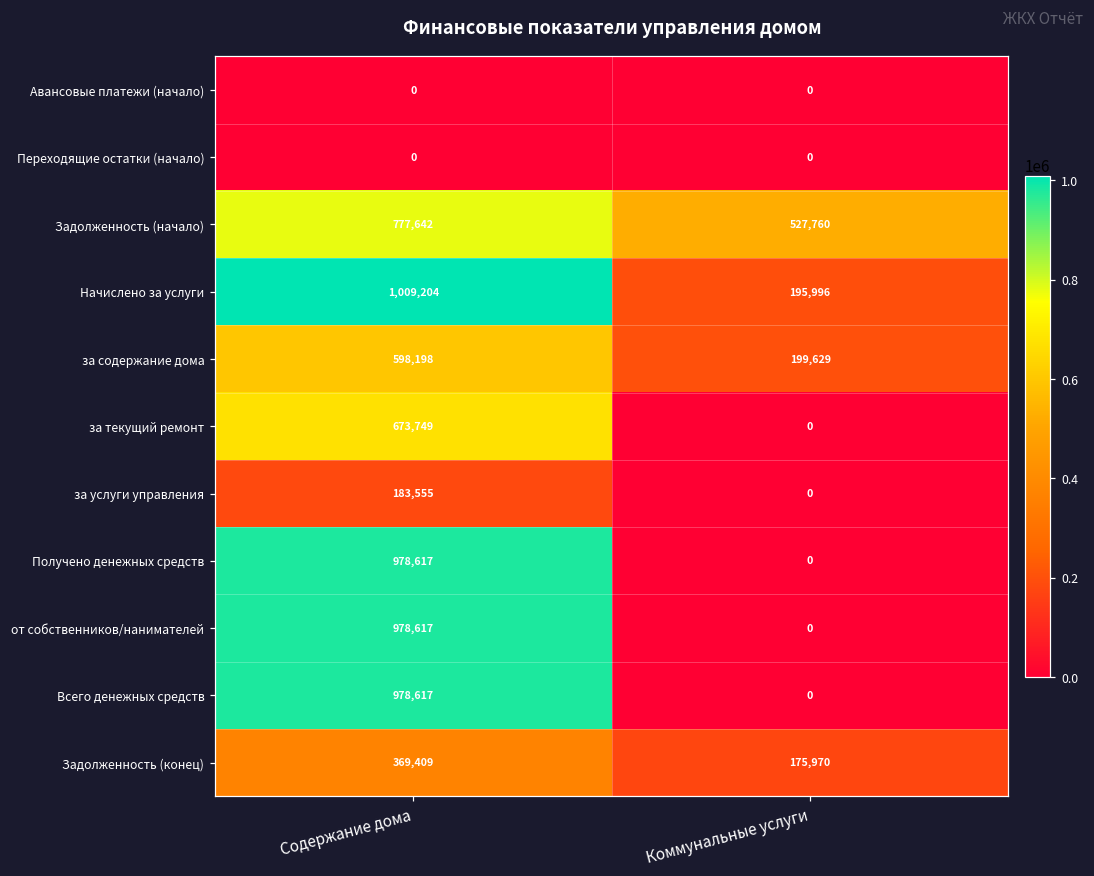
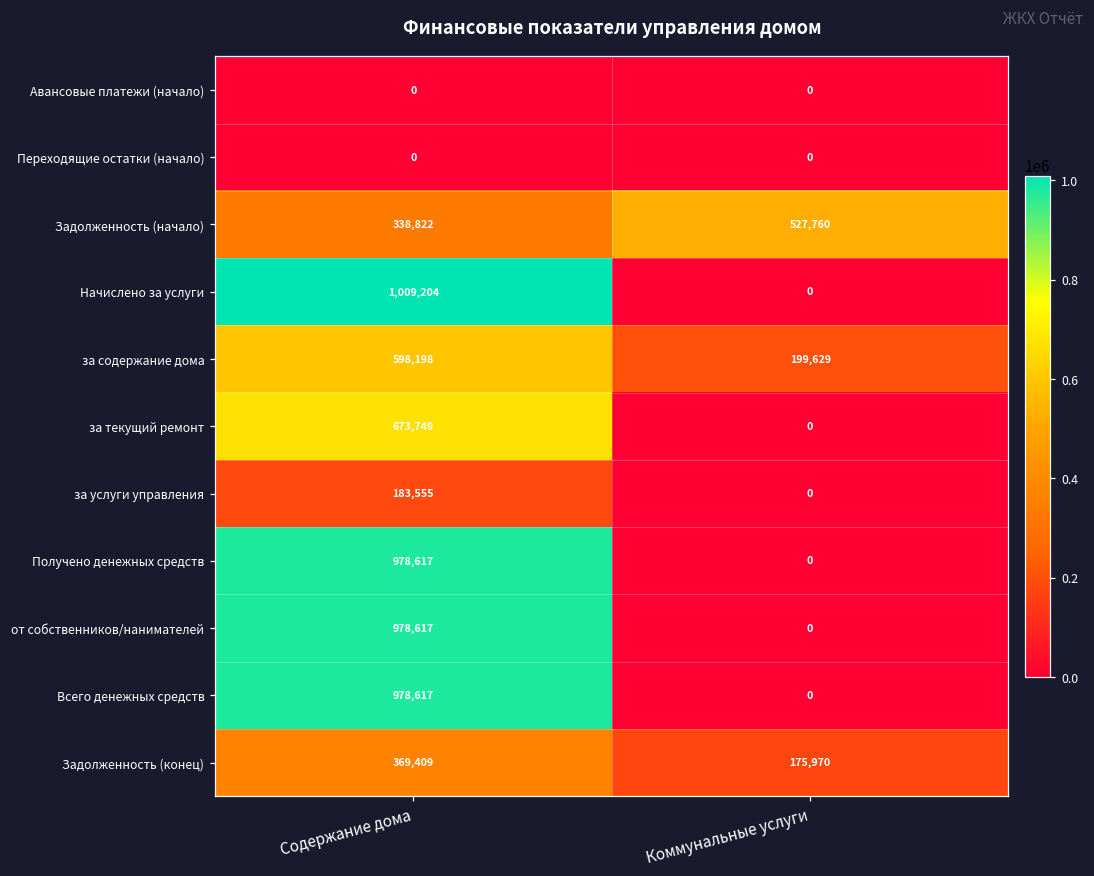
Задолженность (начало), Содержание дома: 777,642 -> 338,822
Начислено за услуги, Коммунальные услуги: 195,996 -> 0
